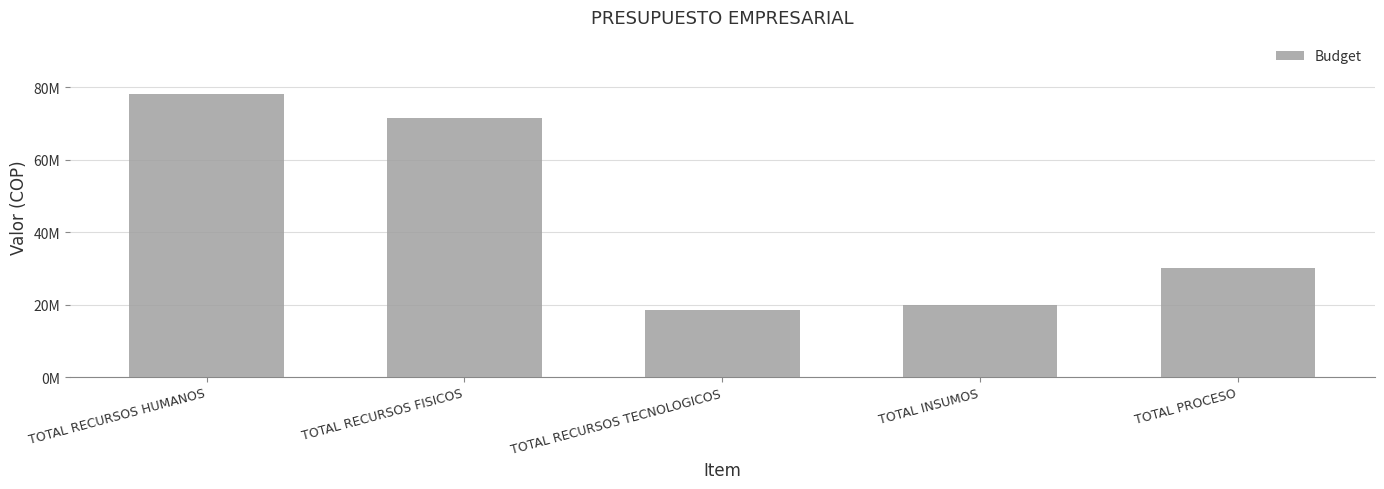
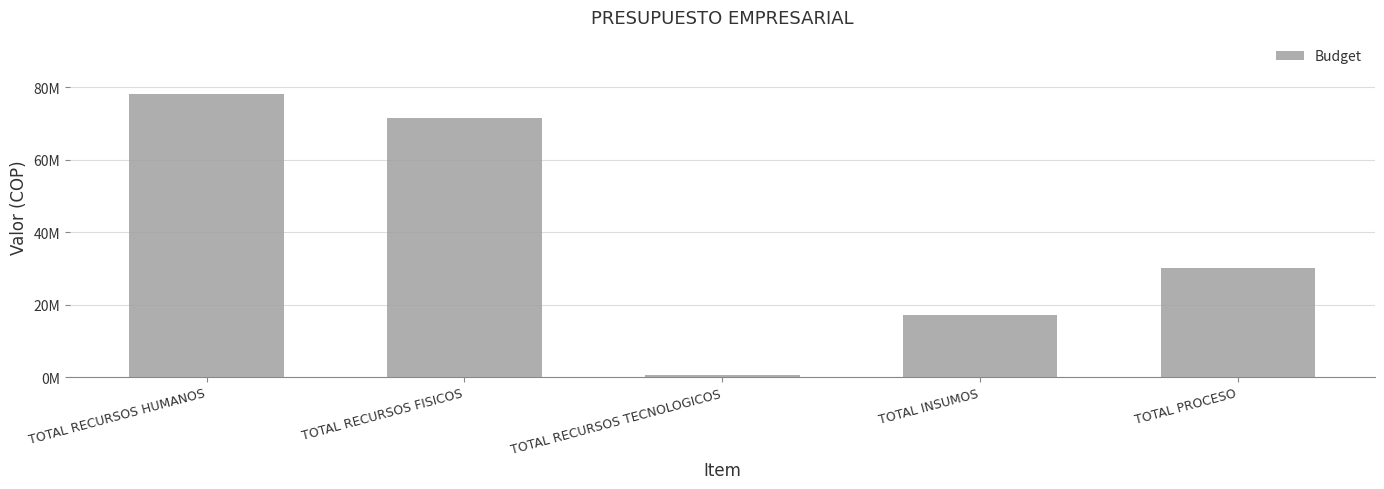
TOTAL RECURSOS TECNOLOGICOS: 19000000 -> 1000000
TOTAL INSUMOS: 20000000 -> 17000000
